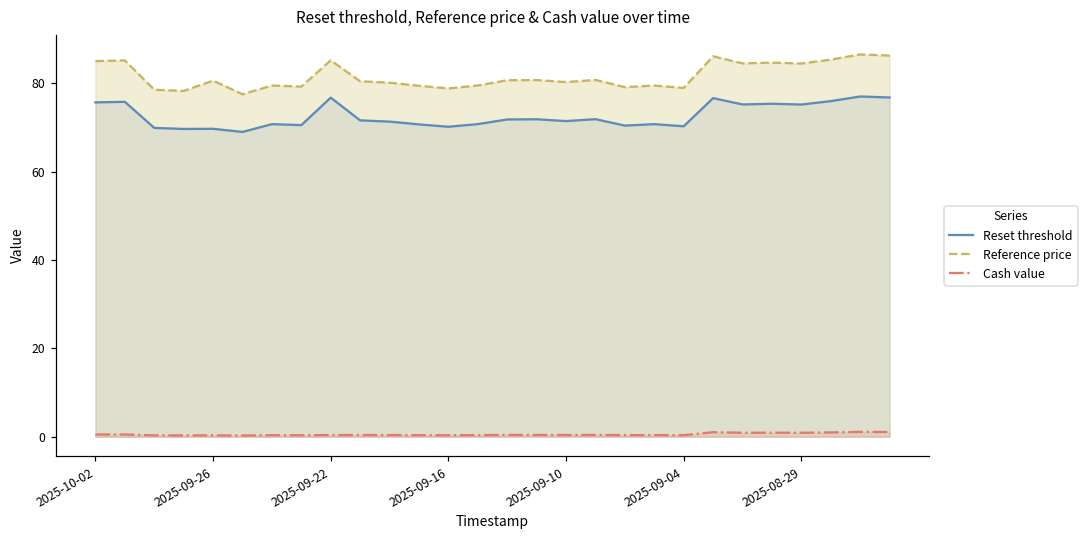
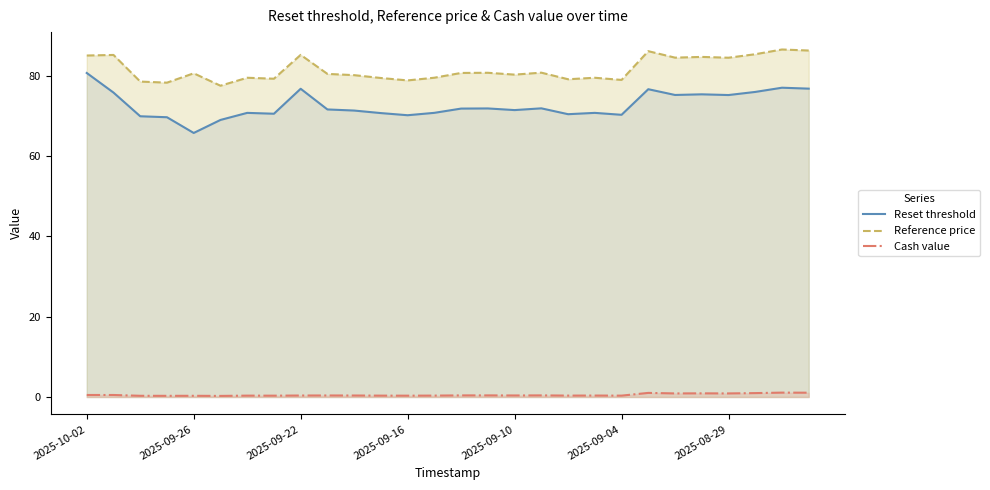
Reset threshold, 2025-10-02: 76 -> 81
Reset threshold, 2025-09-26: 70 -> 66
